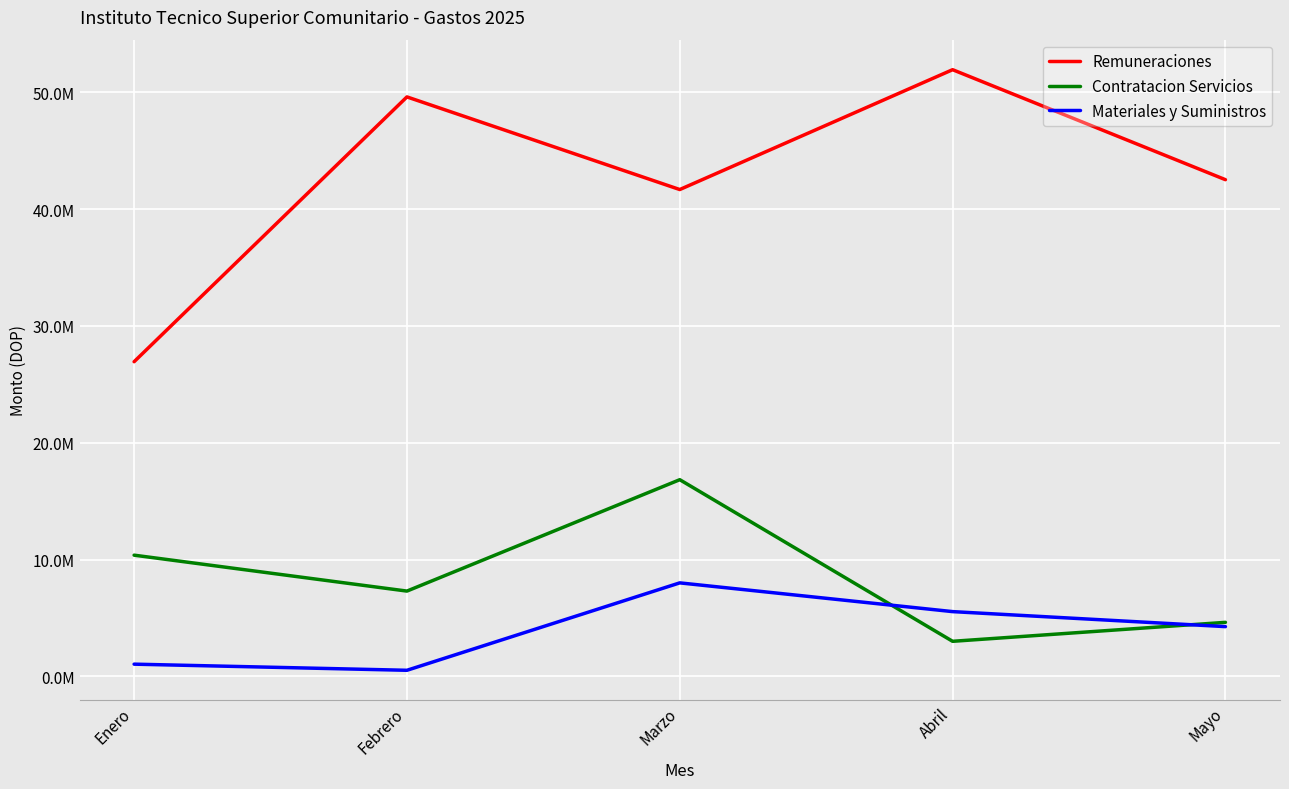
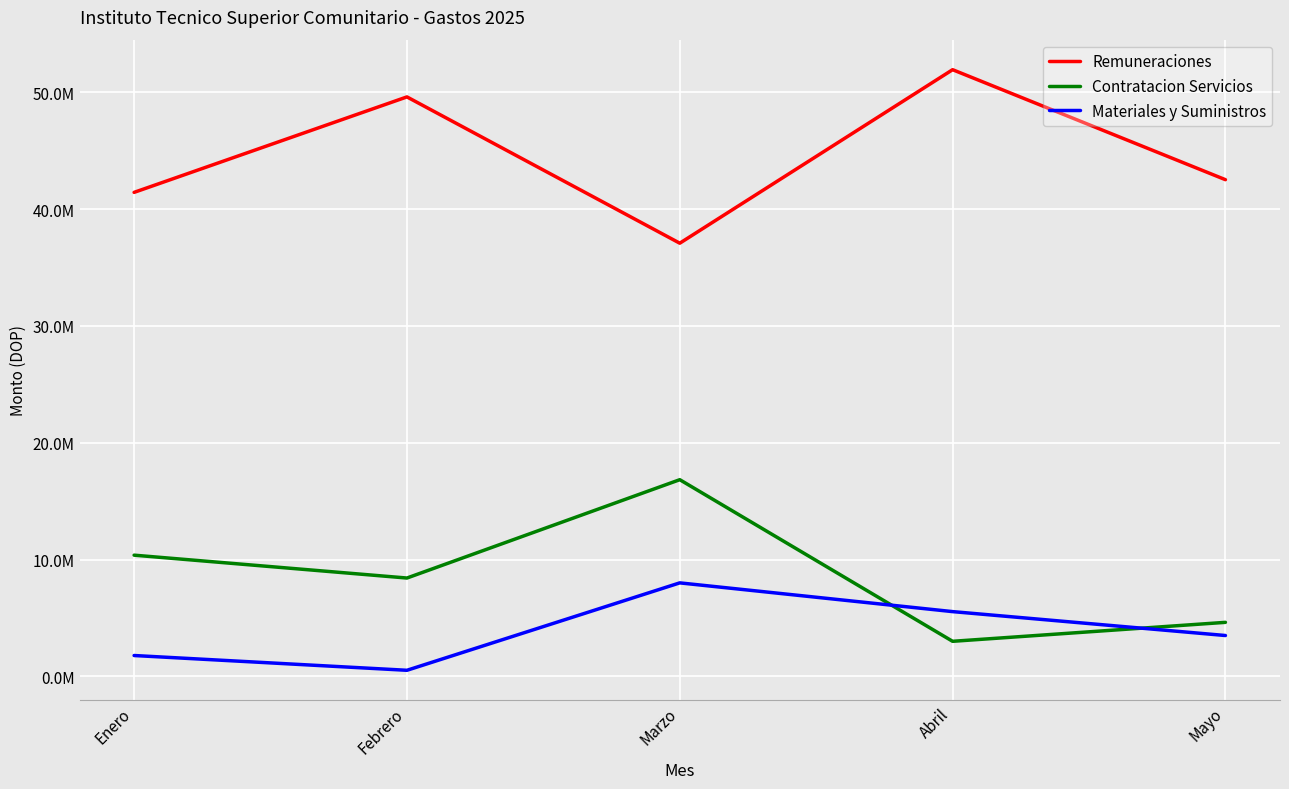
Remuneraciones, Enero: 26900000 -> 41400000
Materiales y Suministros, Enero: 1100000 -> 1800000
Contratacion Servicios, Febrero: 7300000 -> 8400000
Remuneraciones, Marzo: 41700000 -> 37100000
Materiales y Suministros, Mayo: 4300000 -> 3500000
